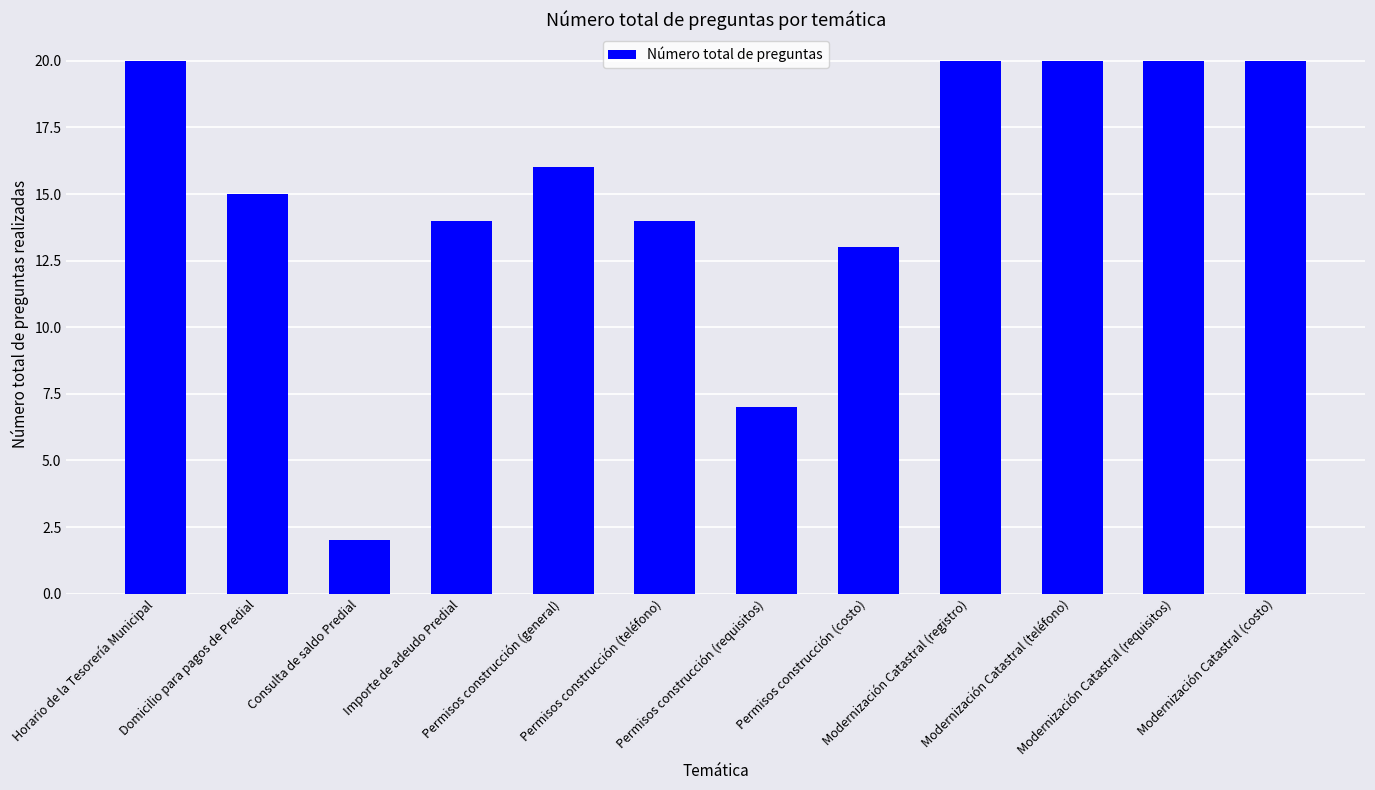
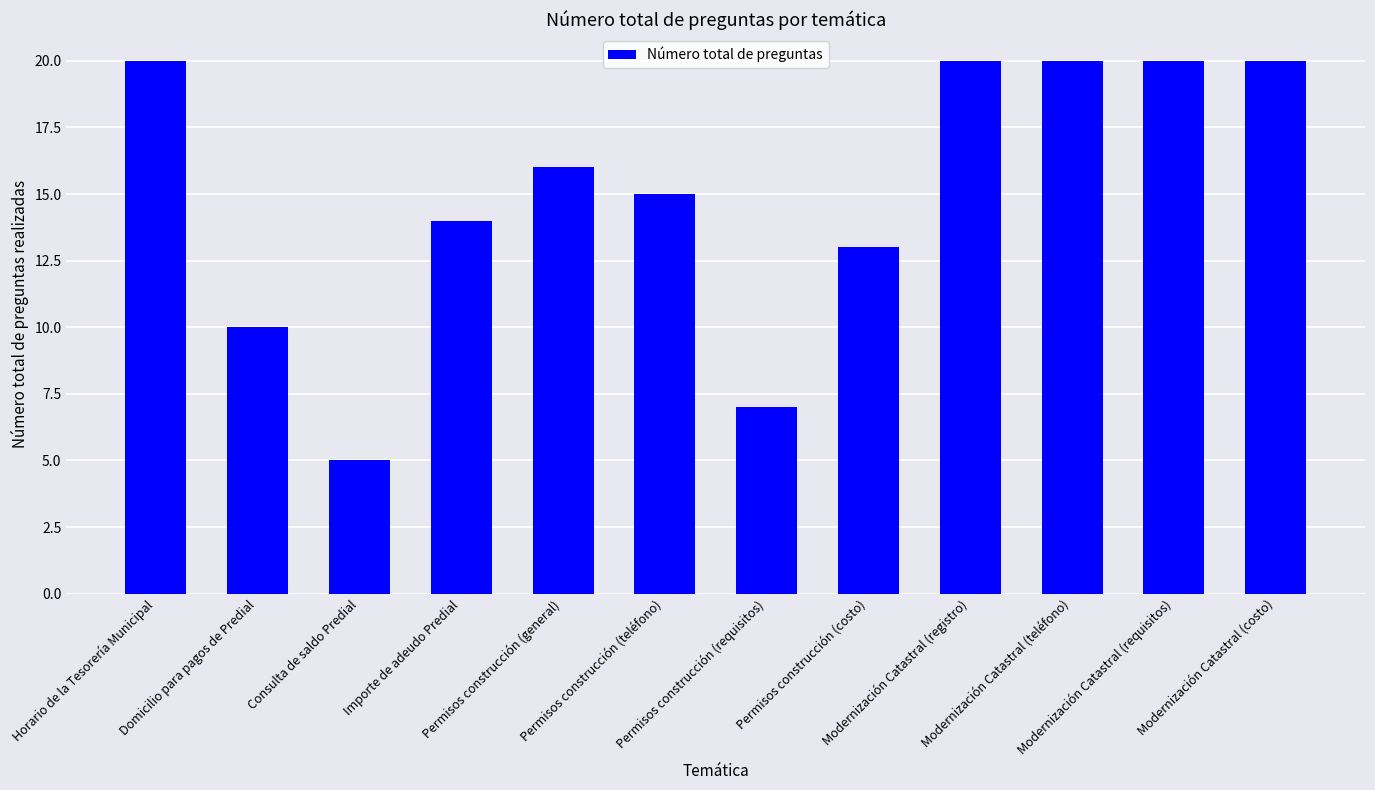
Domicilio para pagos de Predial: 15 -> 10
Consulta de saldo Predial: 2 -> 5
Permisos construcción (teléfono): 14 -> 15
